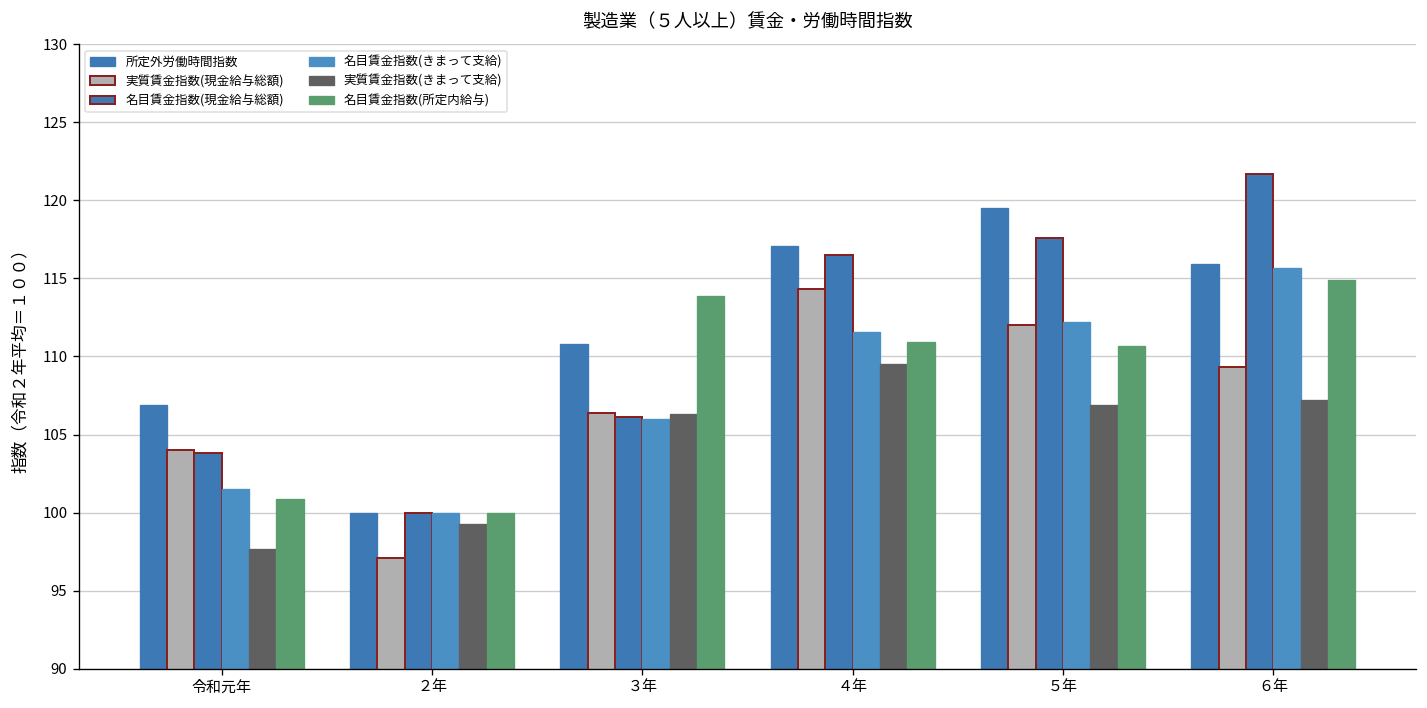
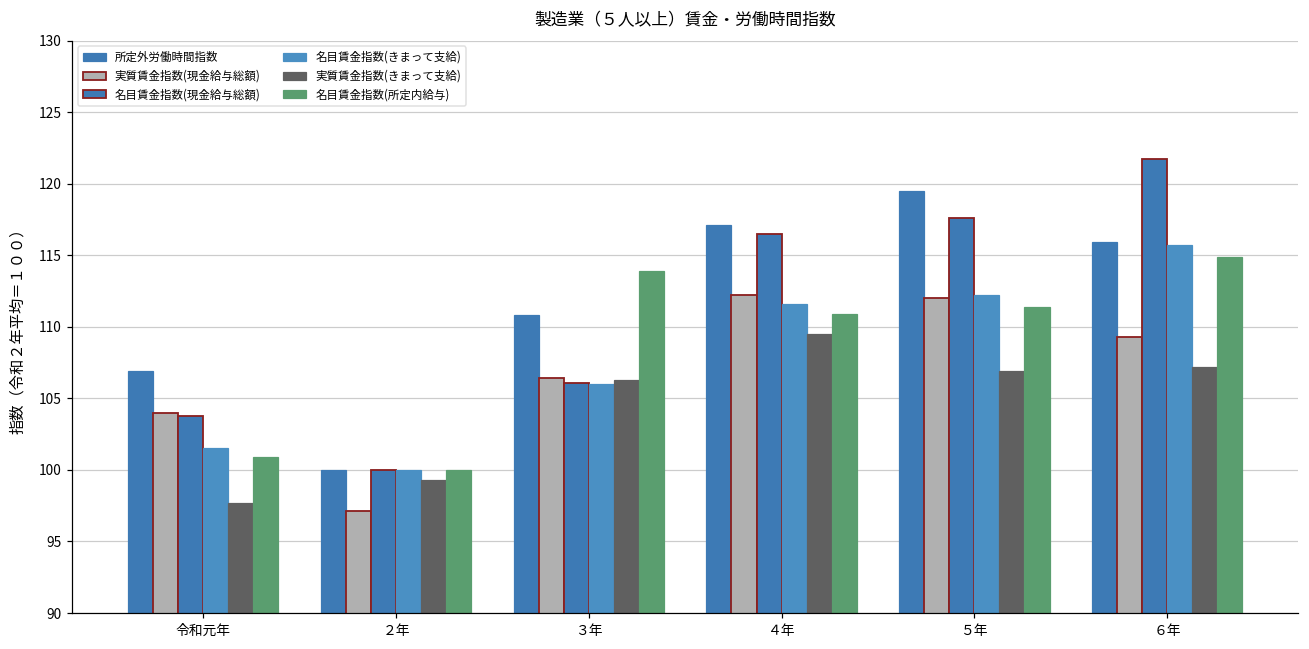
実質賃金指数(現金給与総額), ４年: 114.3 -> 112.2
名目賃金指数(所定内給与), ５年: 110.7 -> 111.4
